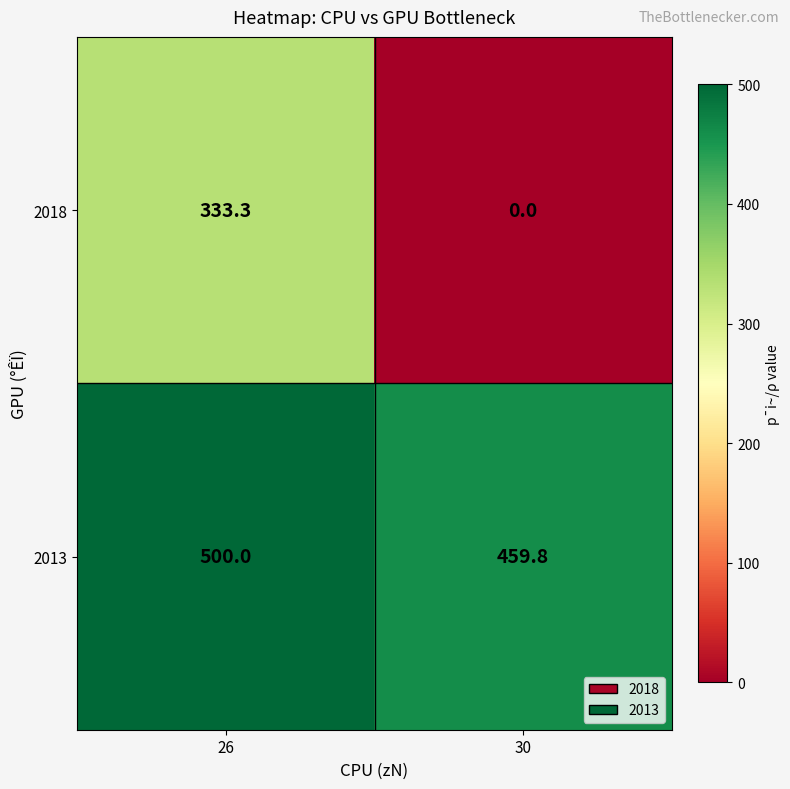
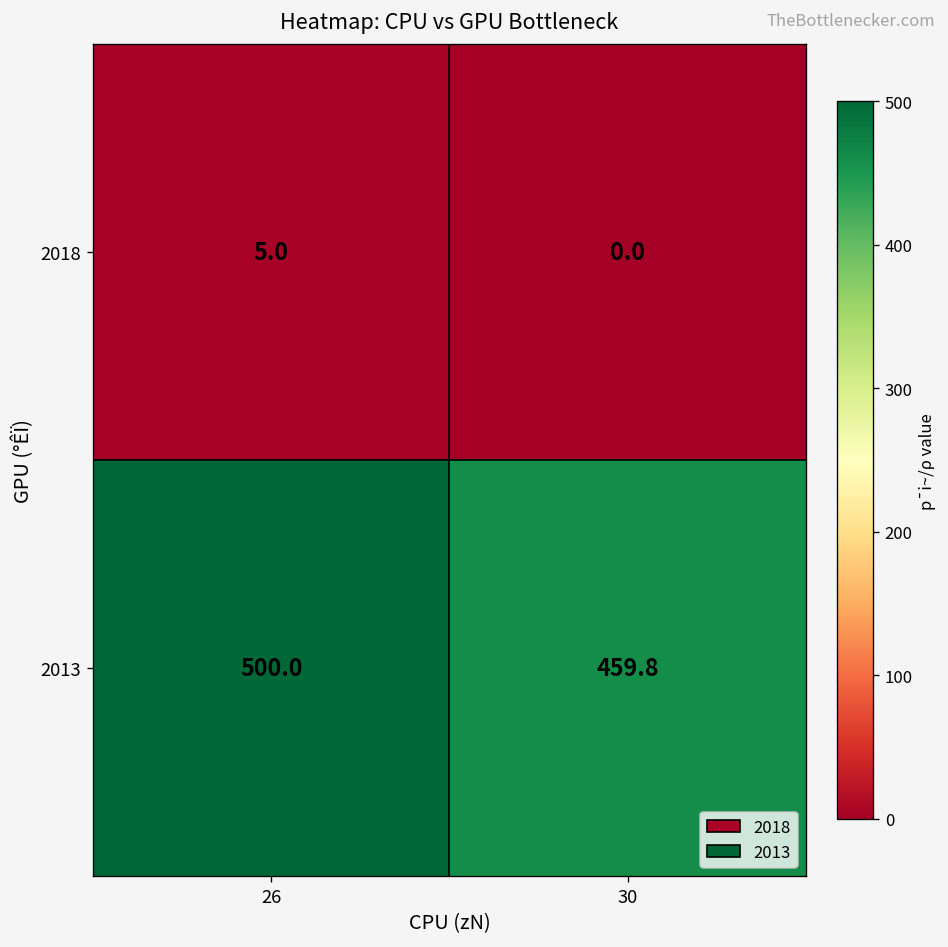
2018, 26: 333.3 -> 5.0
